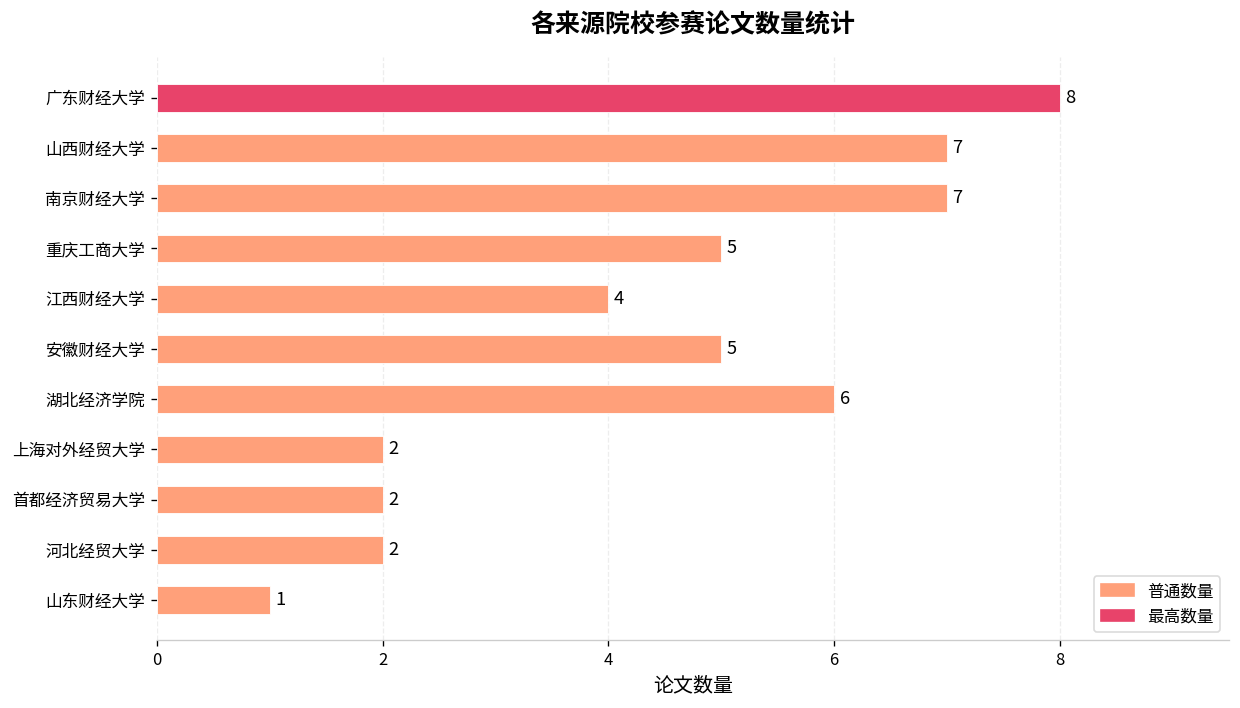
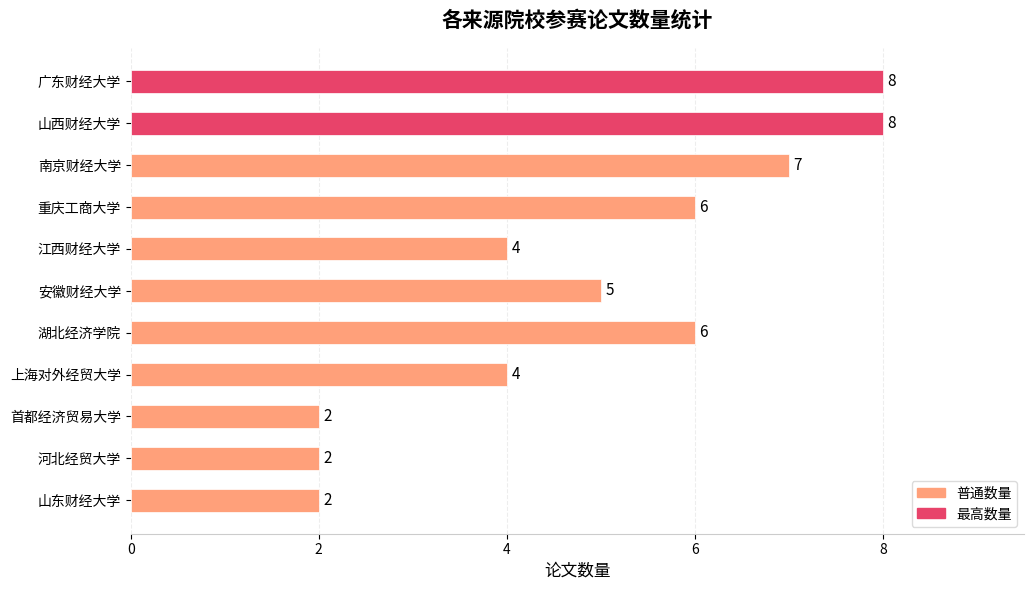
山西财经大学: 7 -> 8
重庆工商大学: 5 -> 6
上海对外经贸大学: 2 -> 4
山东财经大学: 1 -> 2
